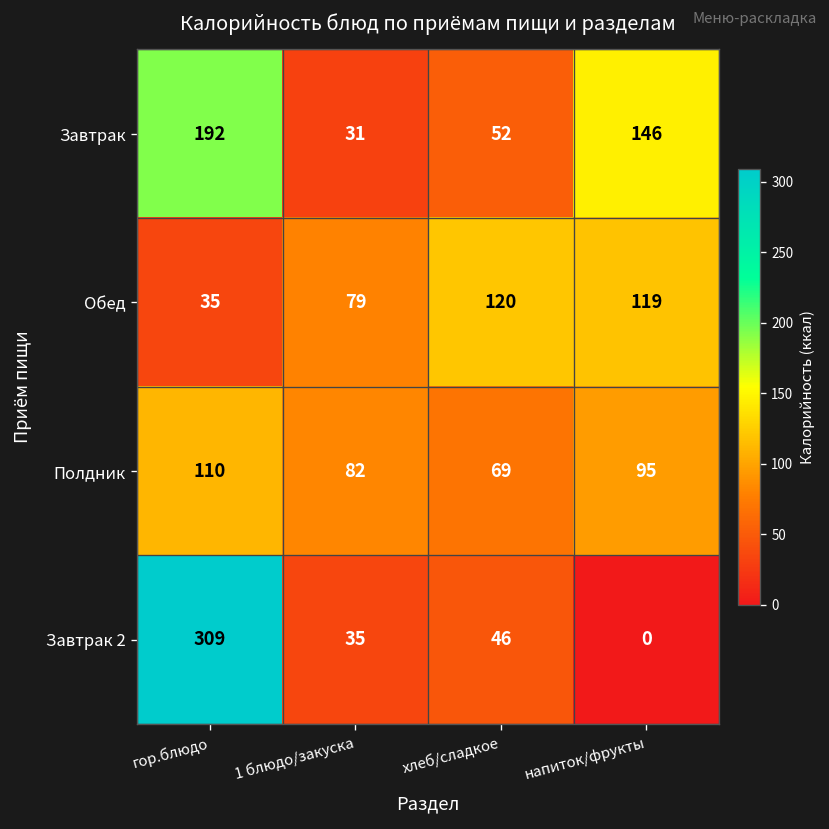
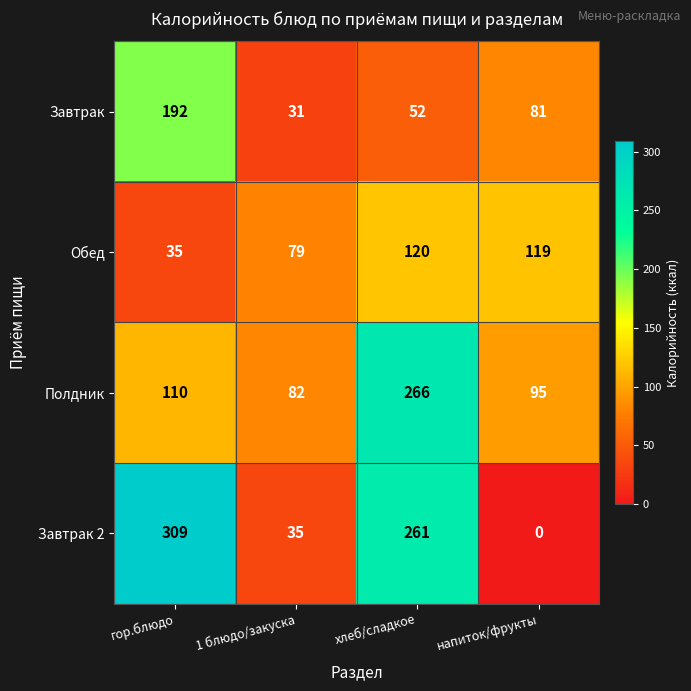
Завтрак, напиток/фрукты: 146 -> 81
Полдник, хлеб/сладкое: 69 -> 266
Завтрак 2, хлеб/сладкое: 46 -> 261
